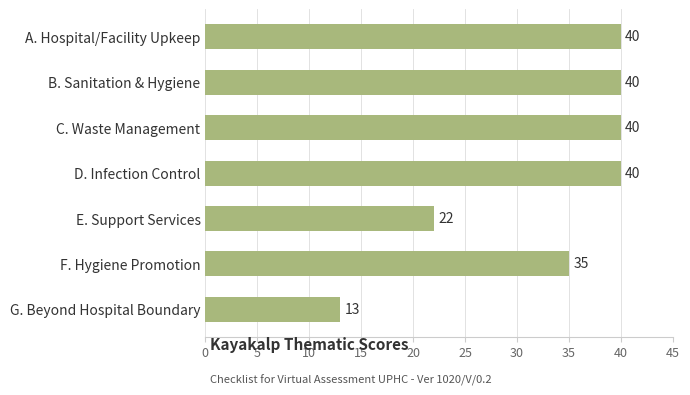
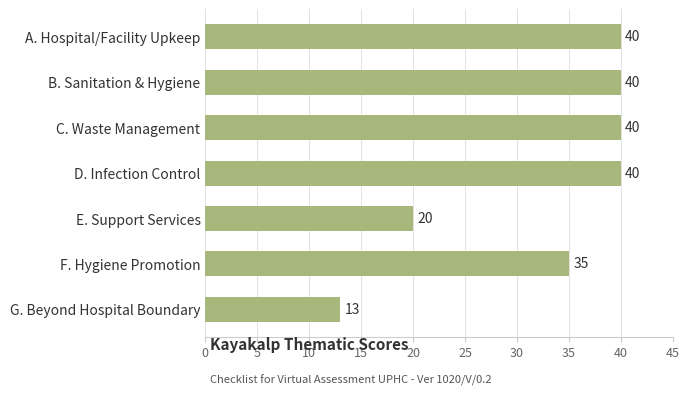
E. Support Services: 22 -> 20
